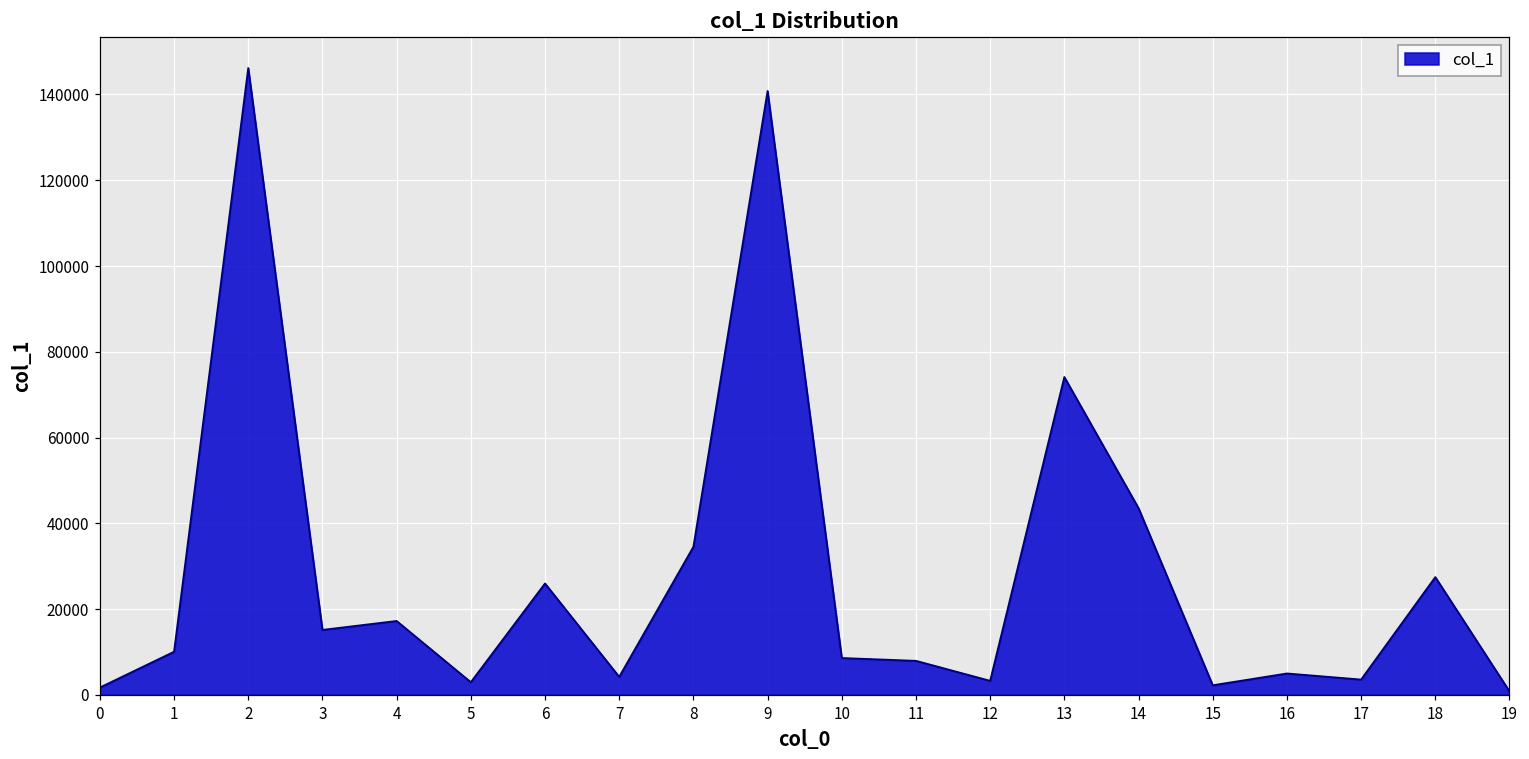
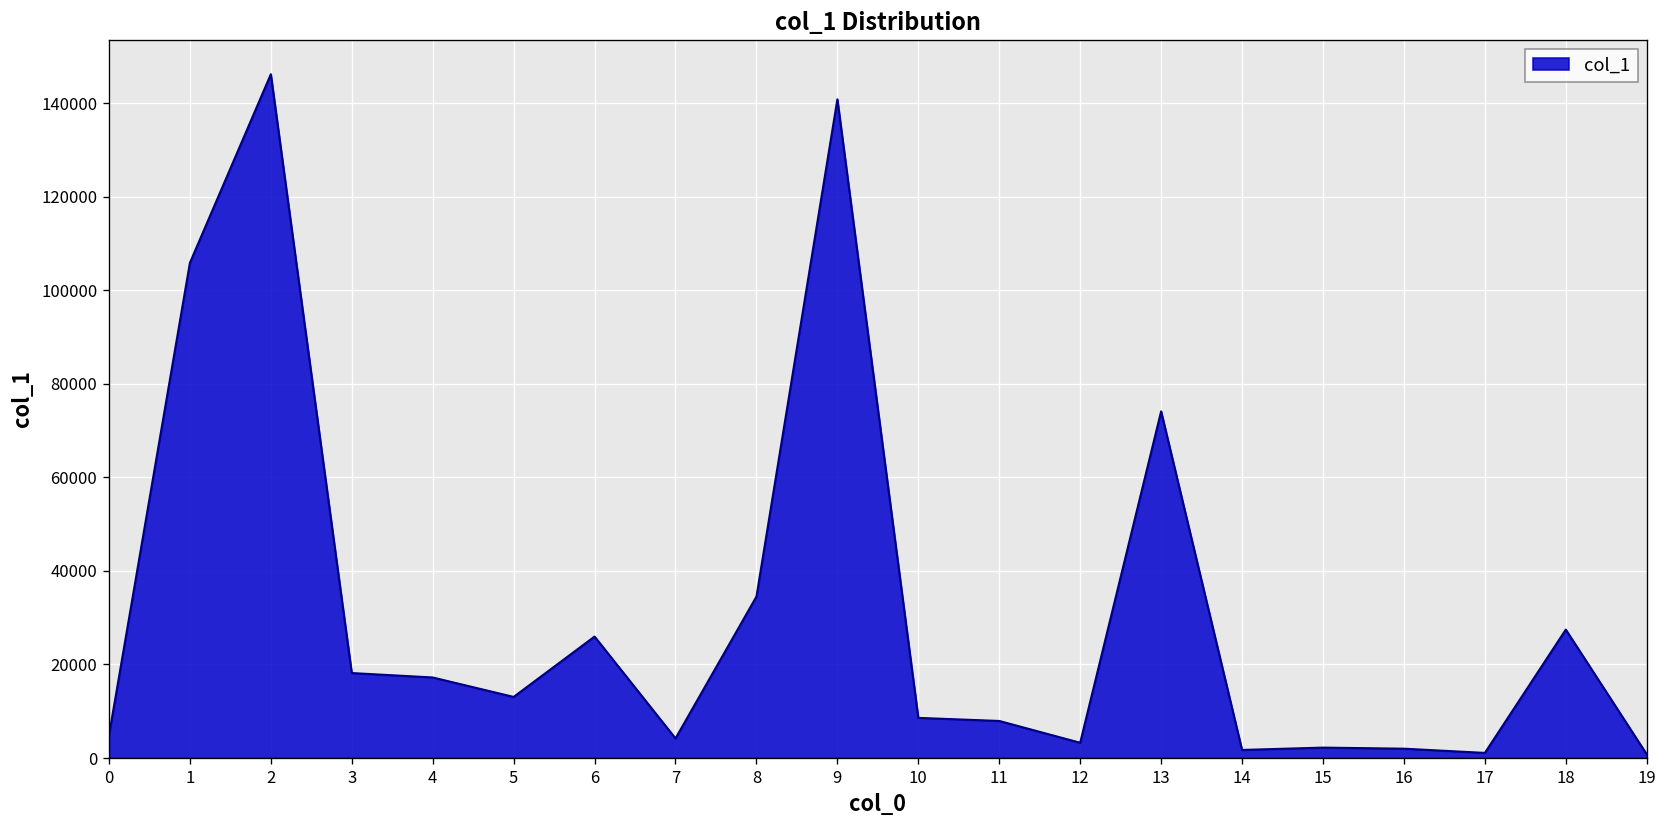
0: 2000 -> 5000
1: 10000 -> 106000
3: 15000 -> 18000
5: 3000 -> 13000
14: 44000 -> 2000
16: 5000 -> 2000
17: 4000 -> 1000
